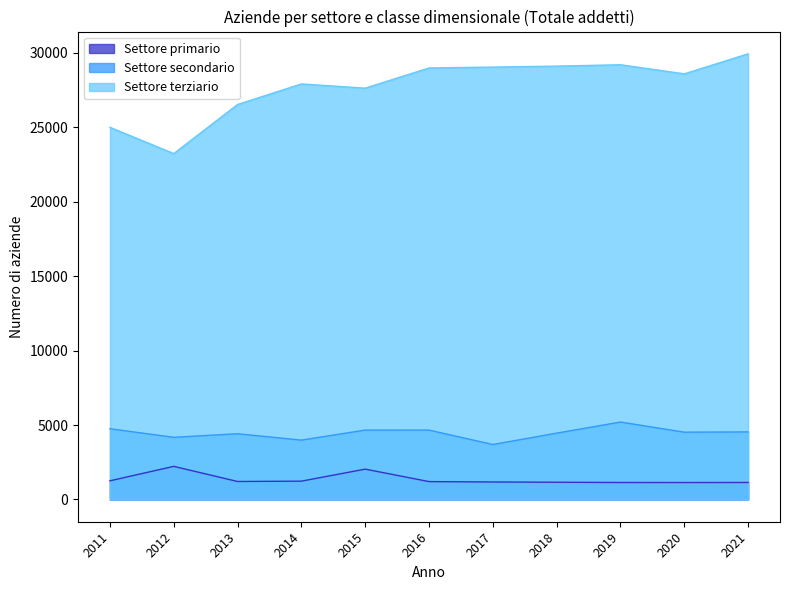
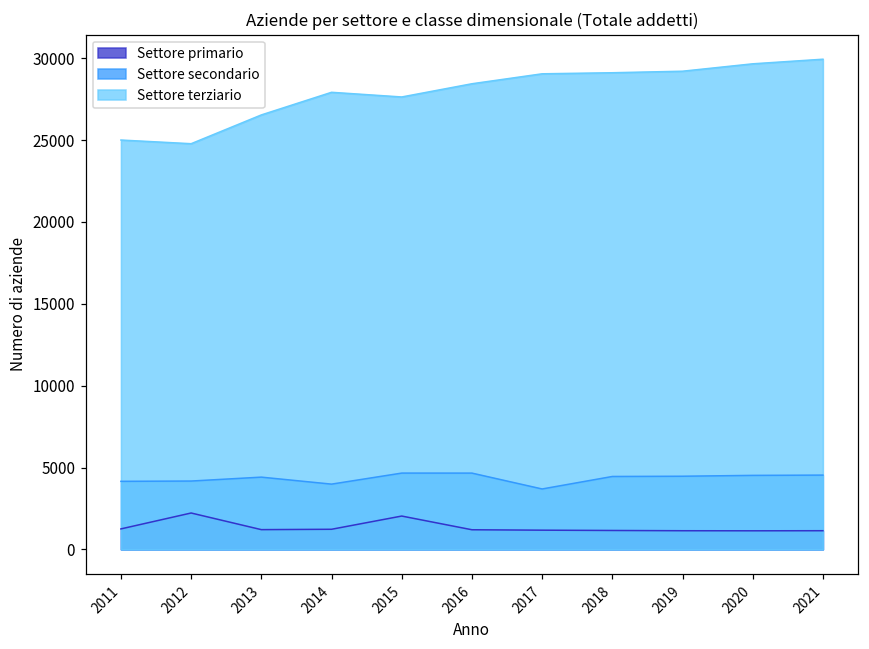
Settore secondario, 2011: 4800 -> 4200
Settore terziario, 2012: 23200 -> 24800
Settore terziario, 2016: 29000 -> 28400
Settore secondario, 2019: 5200 -> 4500
Settore terziario, 2020: 28600 -> 29700
